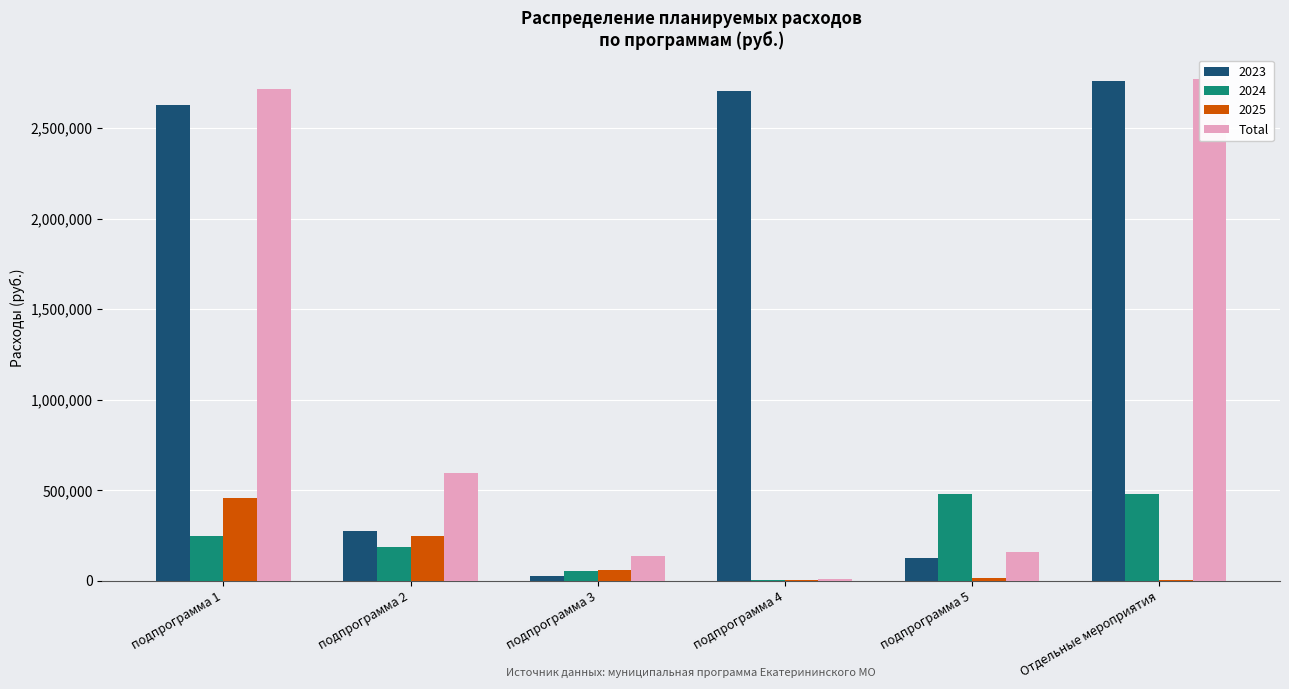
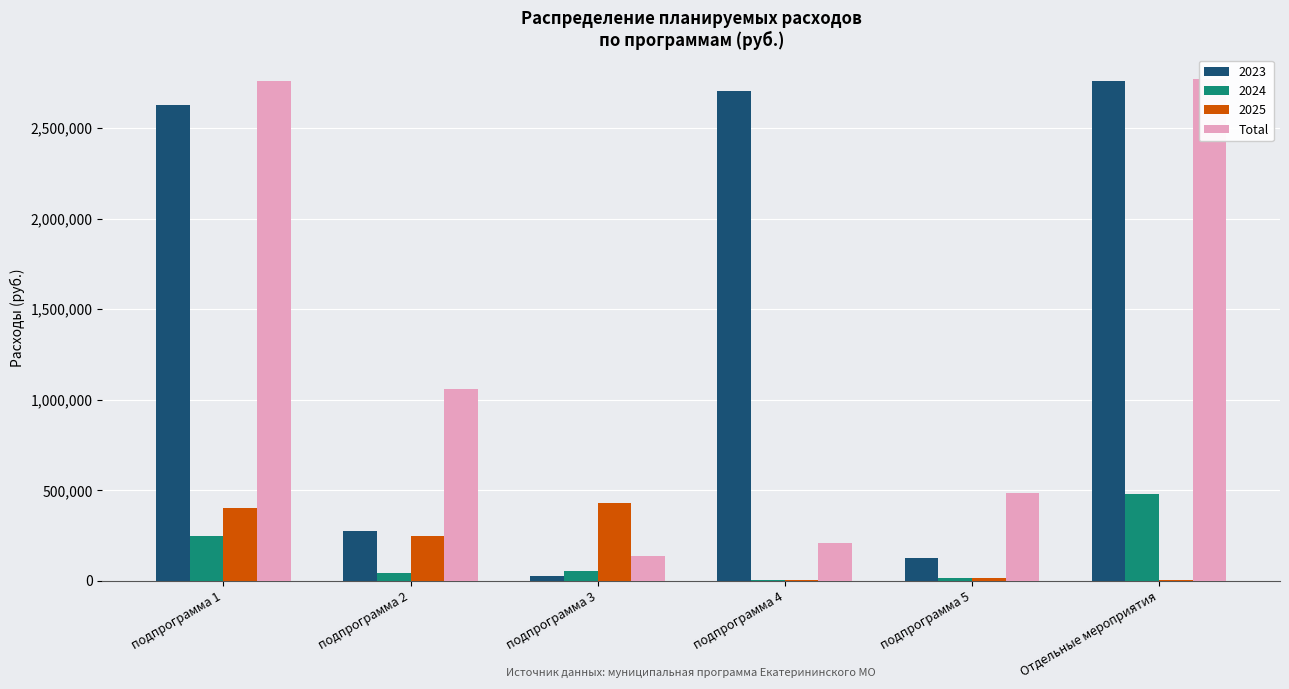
2025, подпрограмма 1: 450,000 -> 400,000
Total, подпрограмма 1: 2,720,000 -> 2,760,000
2024, подпрограмма 2: 190,000 -> 40,000
Total, подпрограмма 2: 600,000 -> 1,060,000
2025, подпрограмма 3: 60,000 -> 430,000
Total, подпрограмма 4: 10,000 -> 210,000
2024, подпрограмма 5: 480,000 -> 20,000
Total, подпрограмма 5: 160,000 -> 490,000
